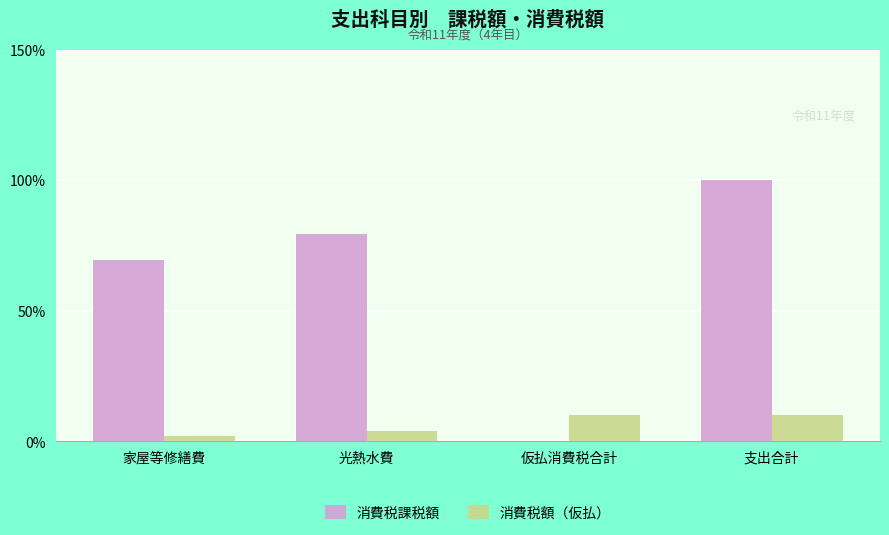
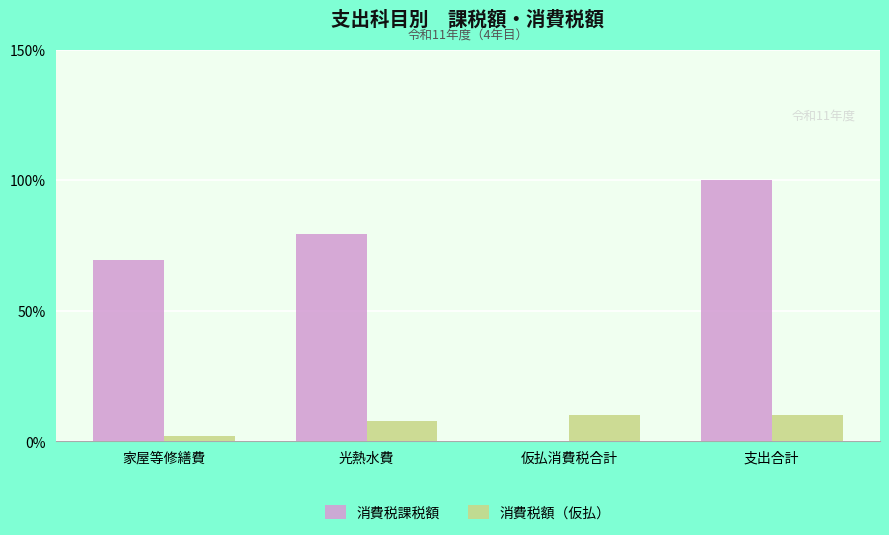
消費税額（仮払）, 光熱水費: 4% -> 8%
